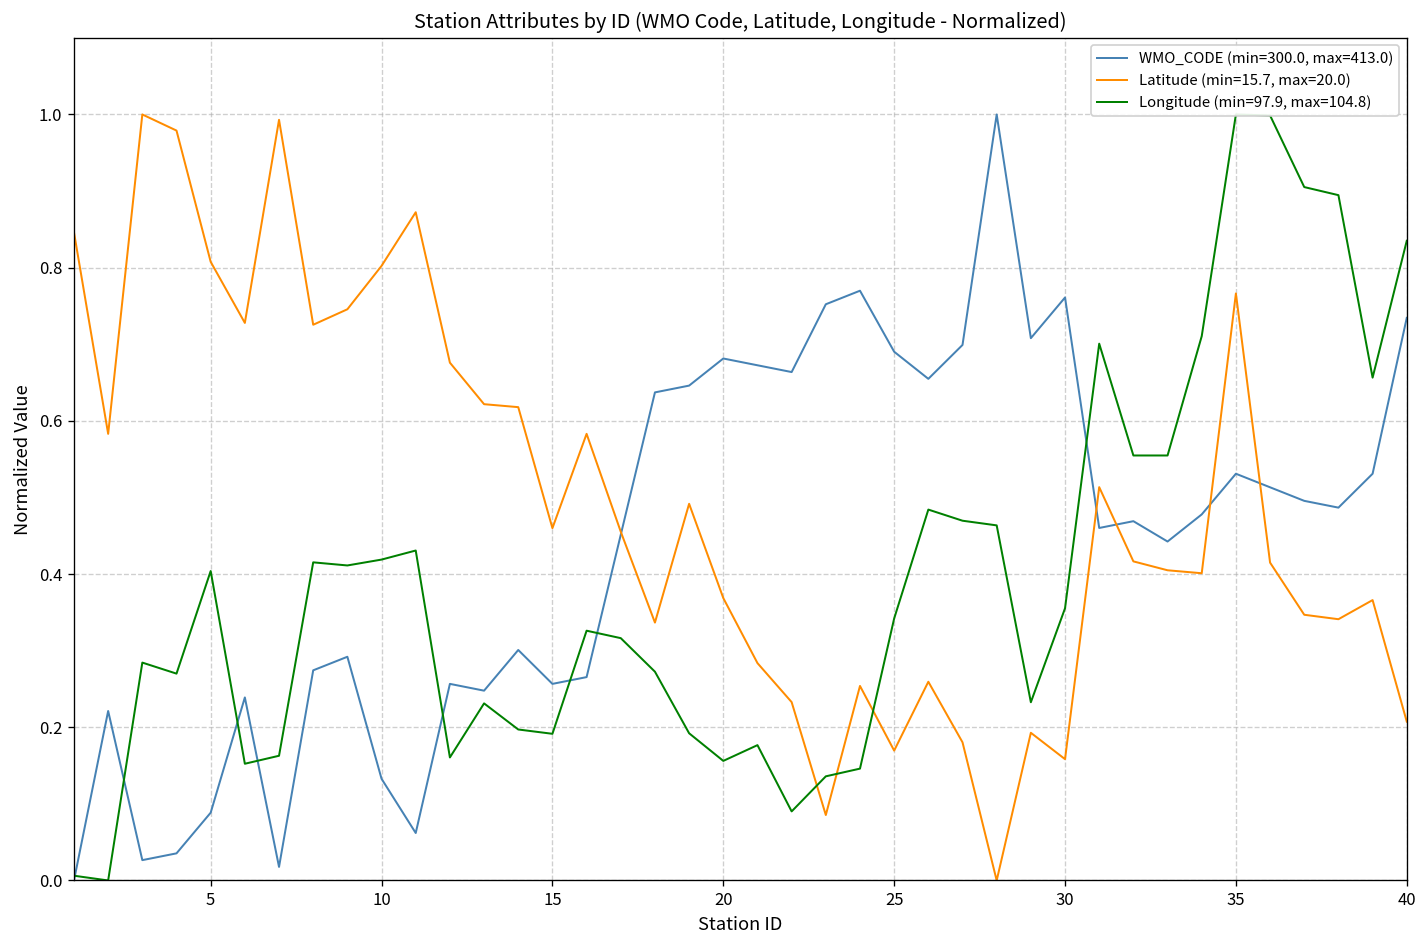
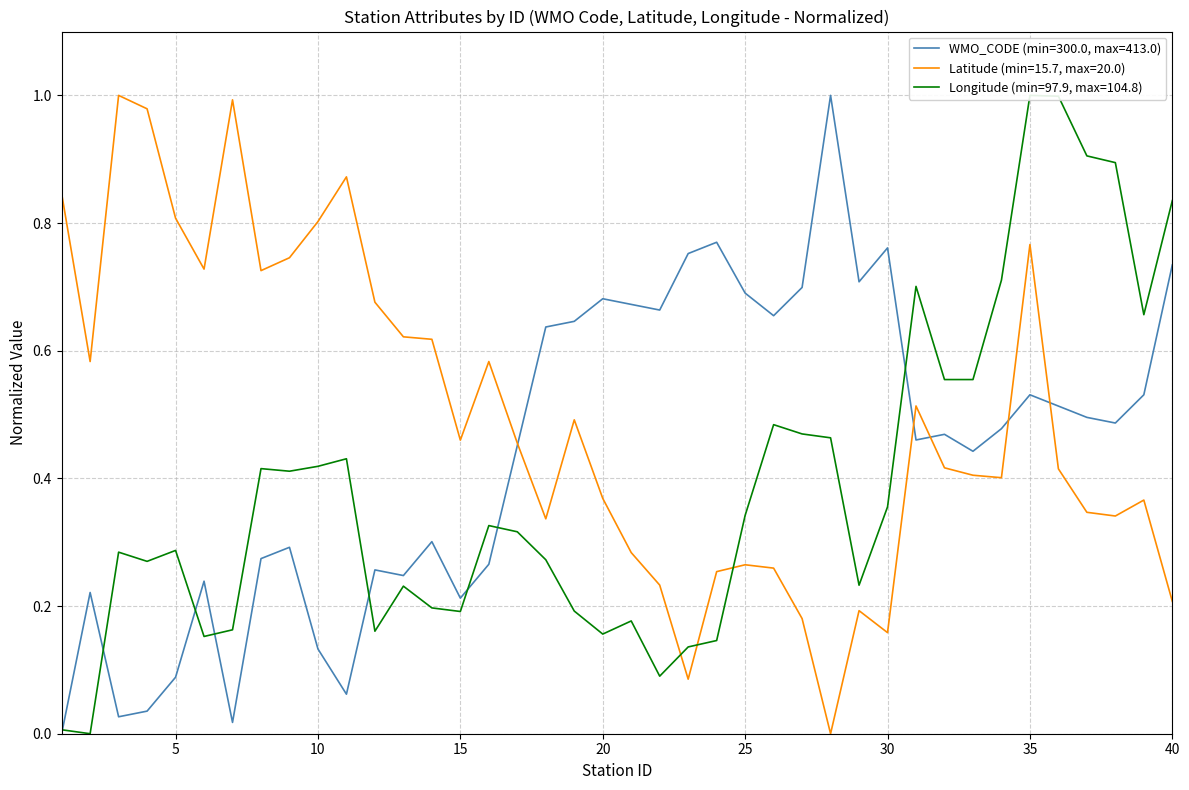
Longitude (min=97.9, max=104.8), 5: 0.40 -> 0.29
WMO_CODE (min=300.0, max=413.0), 15: 0.26 -> 0.21
Latitude (min=15.7, max=20.0), 25: 0.17 -> 0.26
